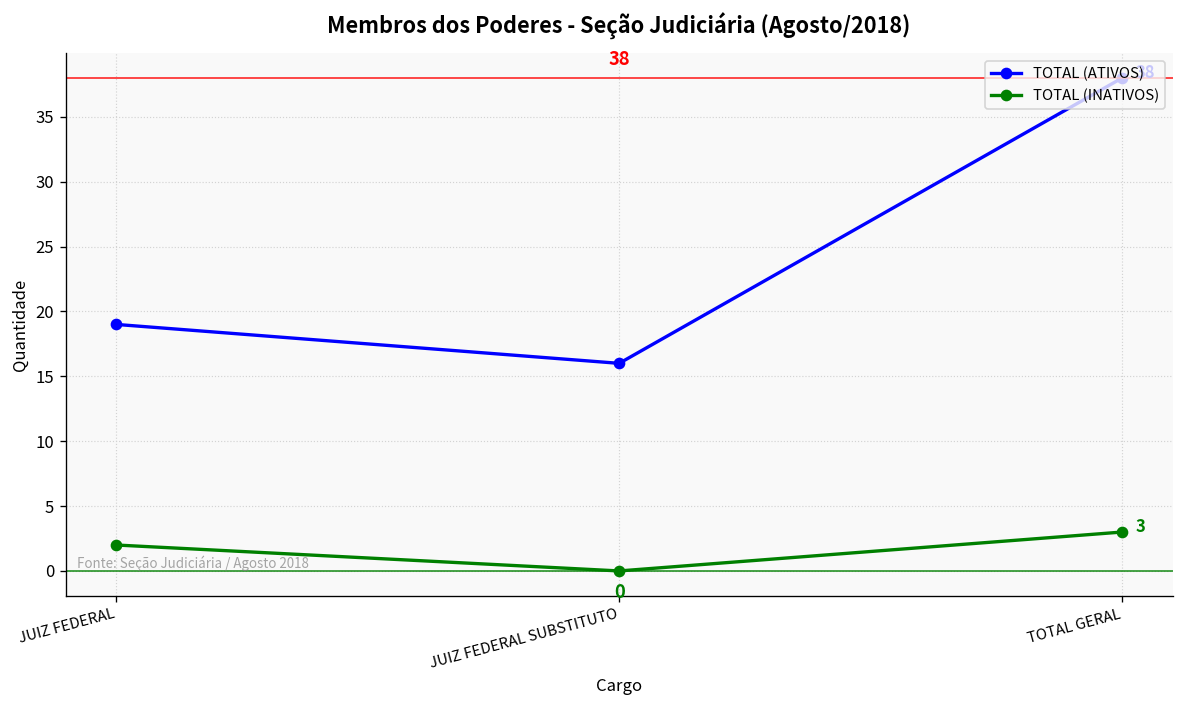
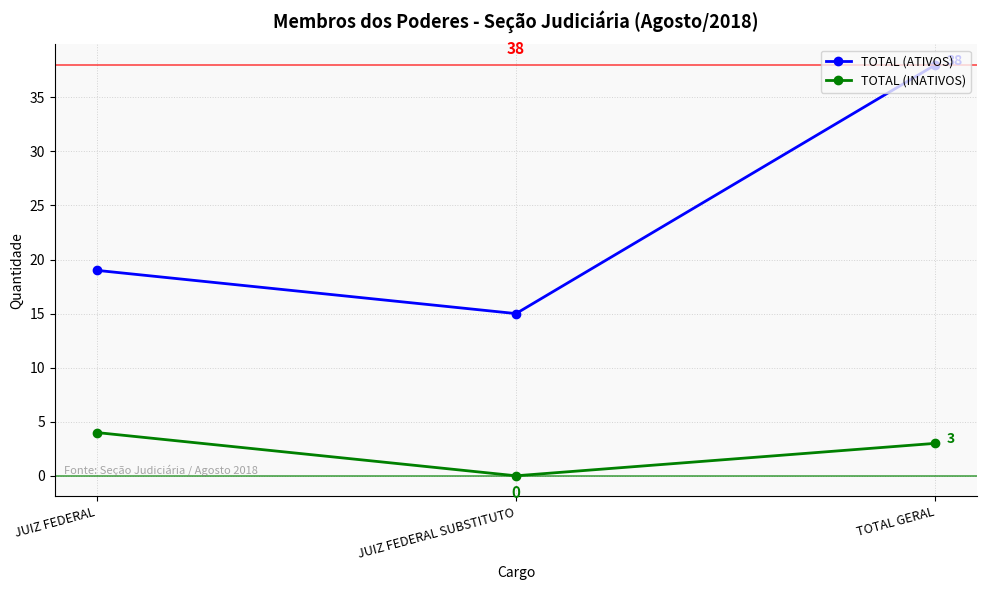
TOTAL (INATIVOS), JUIZ FEDERAL: 2 -> 4
TOTAL (ATIVOS), JUIZ FEDERAL SUBSTITUTO: 16 -> 15
